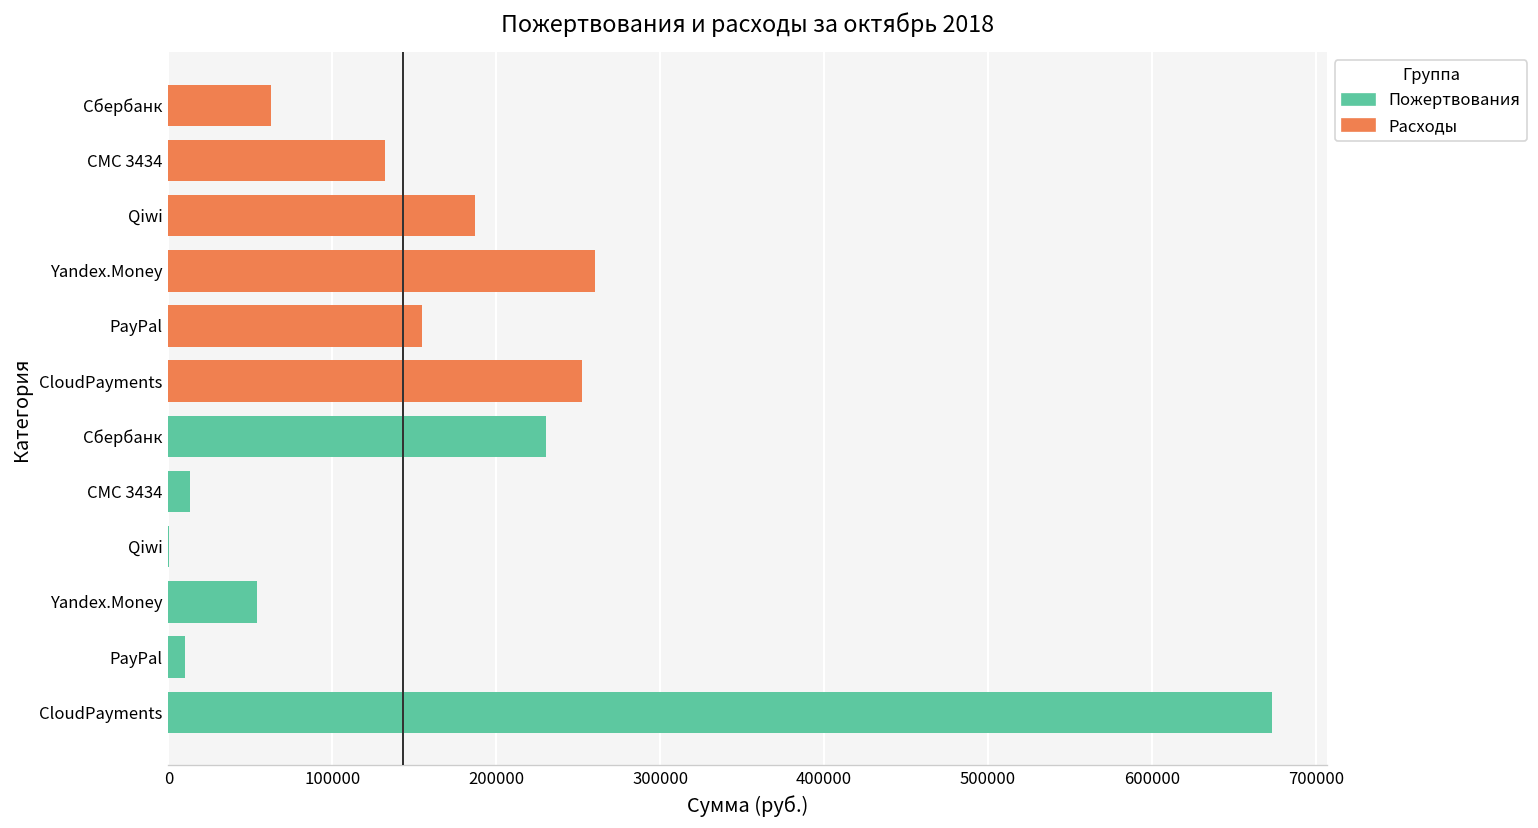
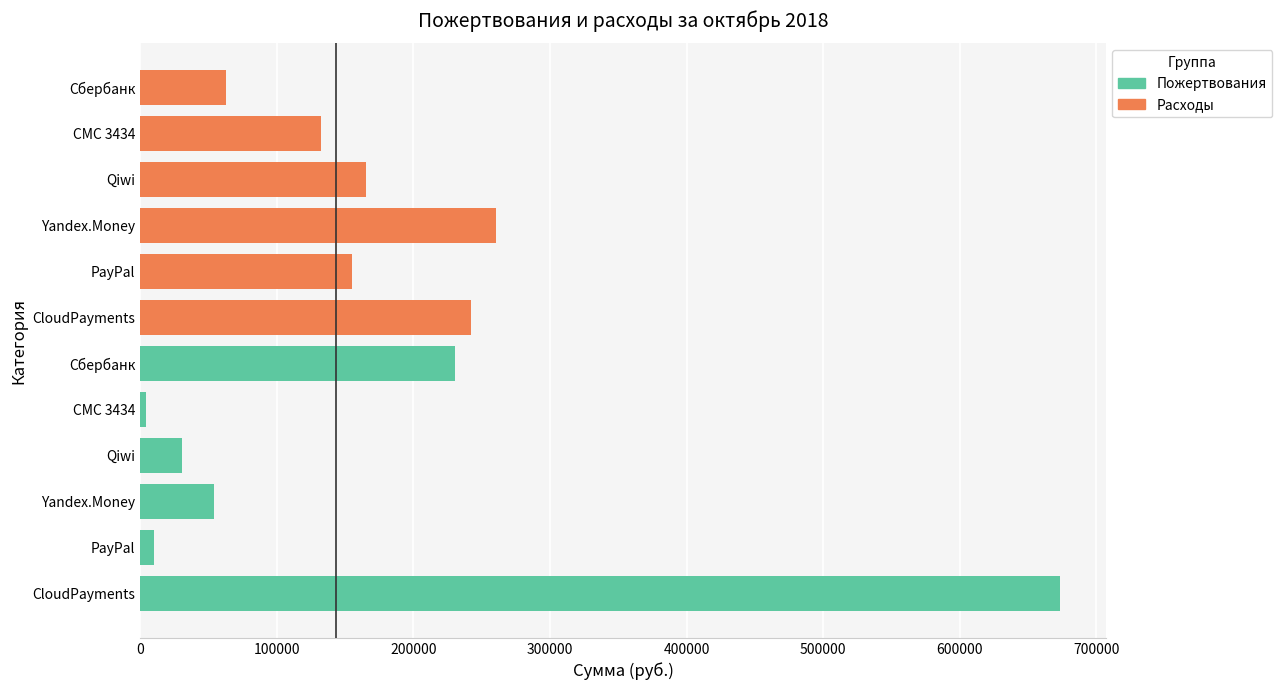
Расходы, Qiwi: 187000 -> 165000
Расходы, CloudPayments: 253000 -> 242000
Пожертвования, СМС 3434: 13000 -> 4000
Пожертвования, Qiwi: 1000 -> 31000
